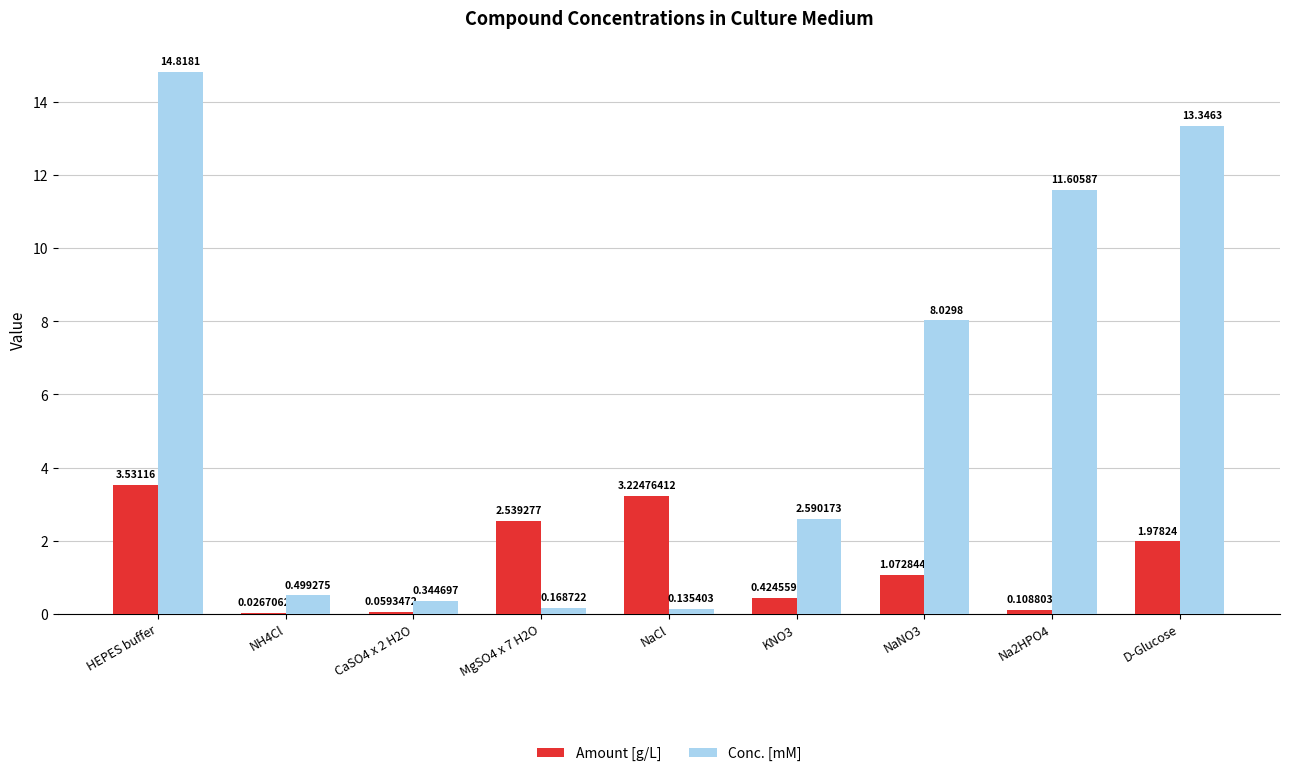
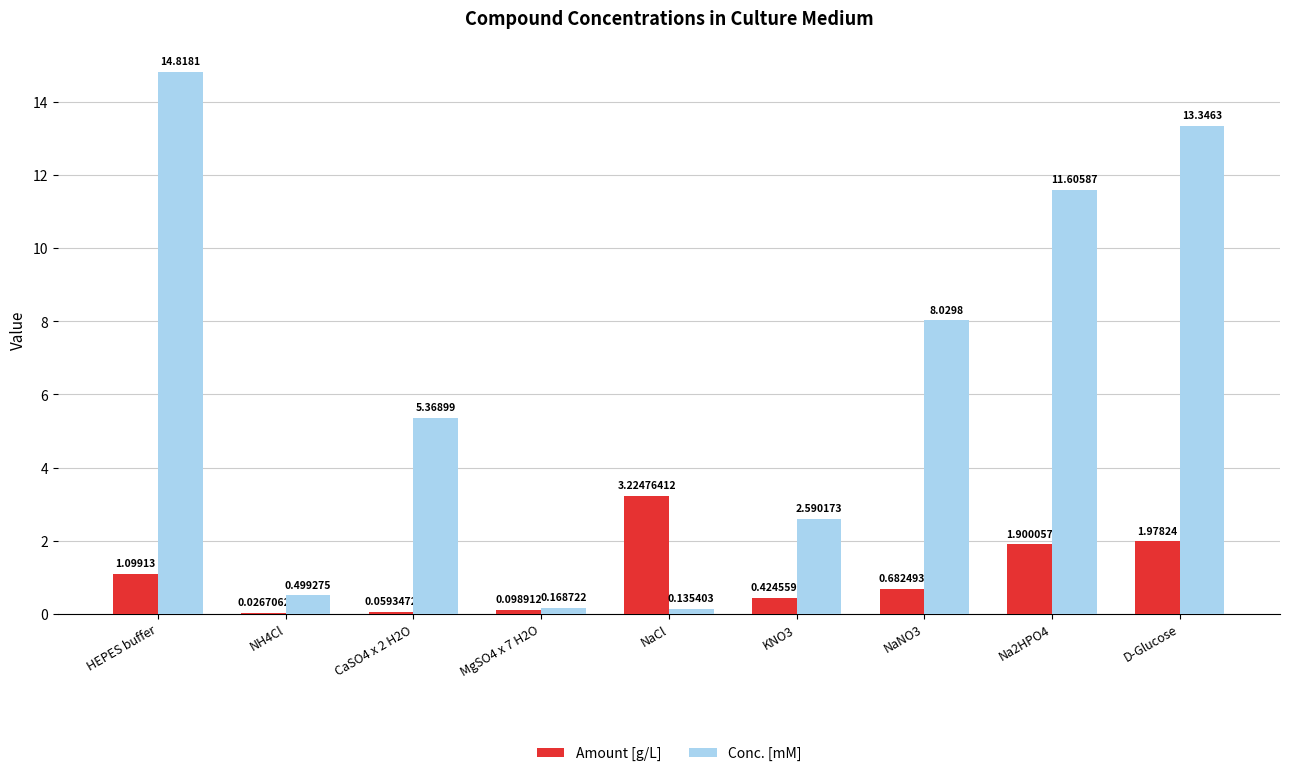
Amount [g/L], HEPES buffer: 3.53116 -> 1.09913
Conc. [mM], CaSO4 x 2 H2O: 0.344697 -> 5.36899
Amount [g/L], MgSO4 x 7 H2O: 2.539277 -> 0.098912
Amount [g/L], NaNO3: 1.072844 -> 0.682493
Amount [g/L], Na2HPO4: 0.108803 -> 1.900057
